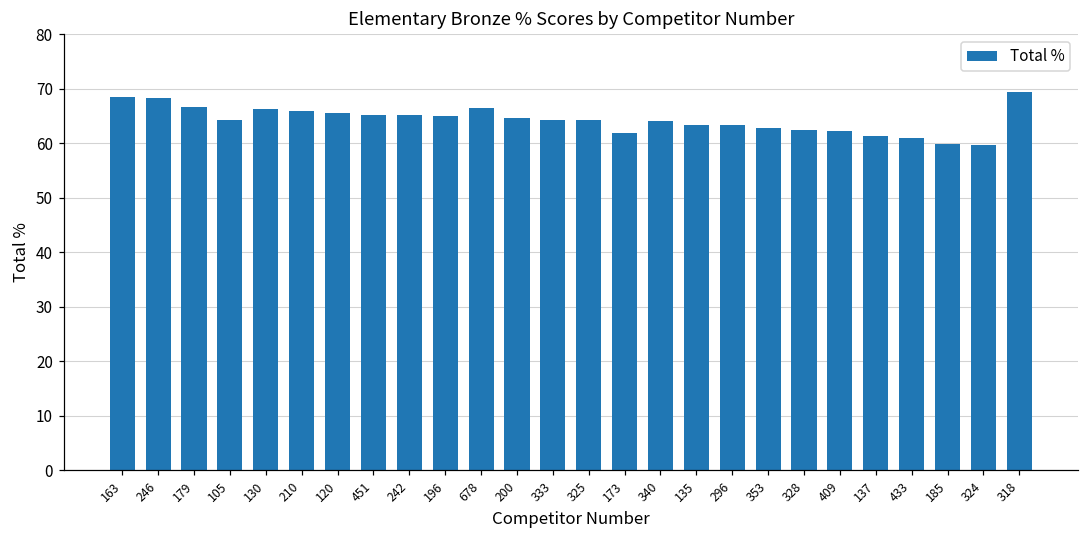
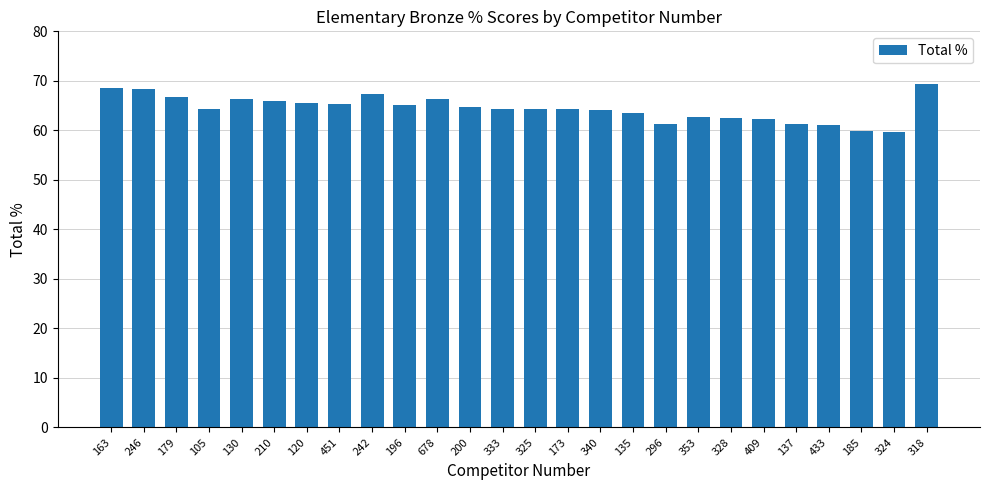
242: 65 -> 67
173: 62 -> 64
296: 63 -> 61
